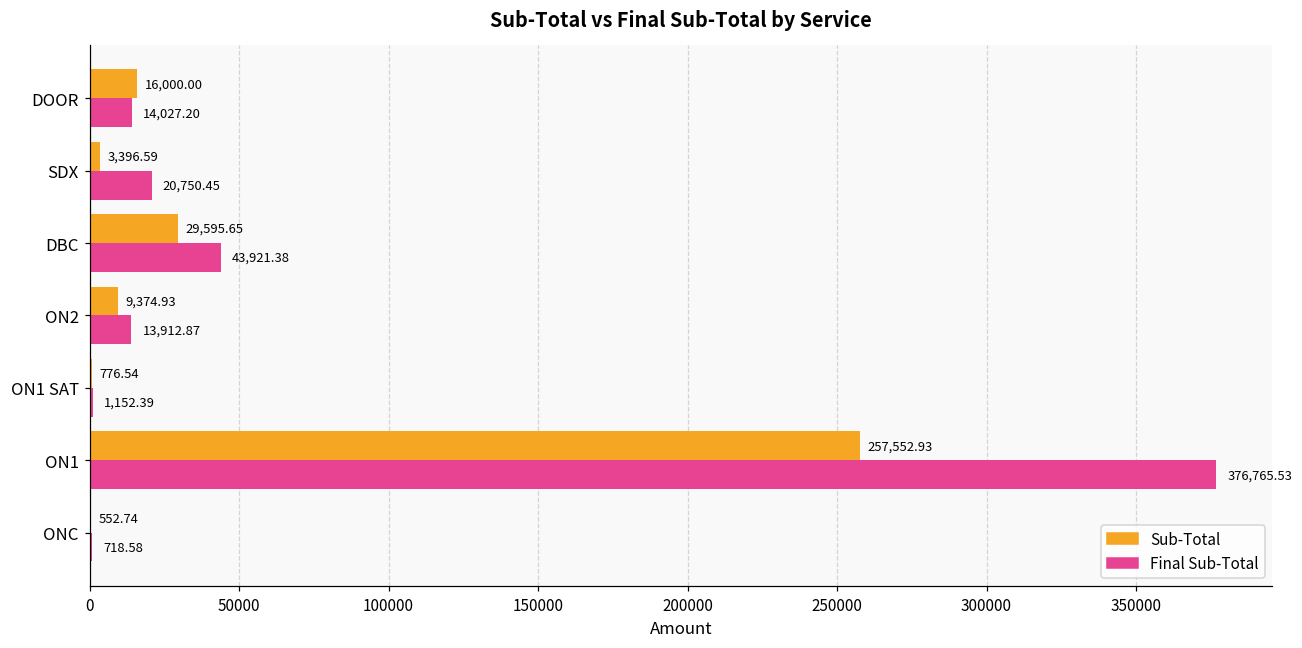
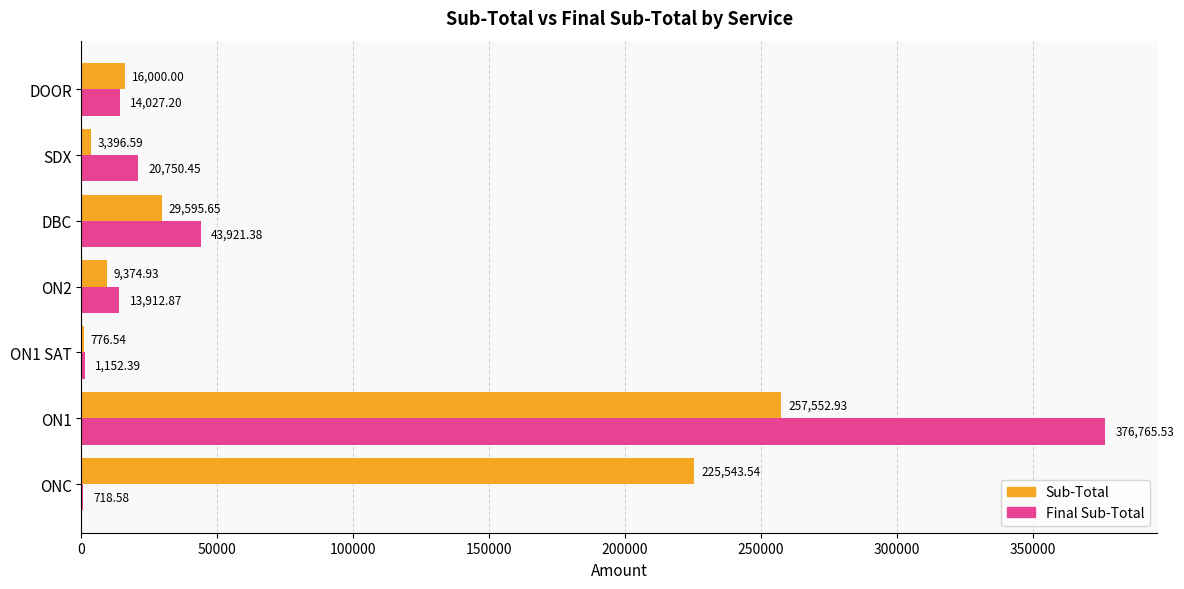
Sub-Total, ONC: 552.74 -> 225,543.54
